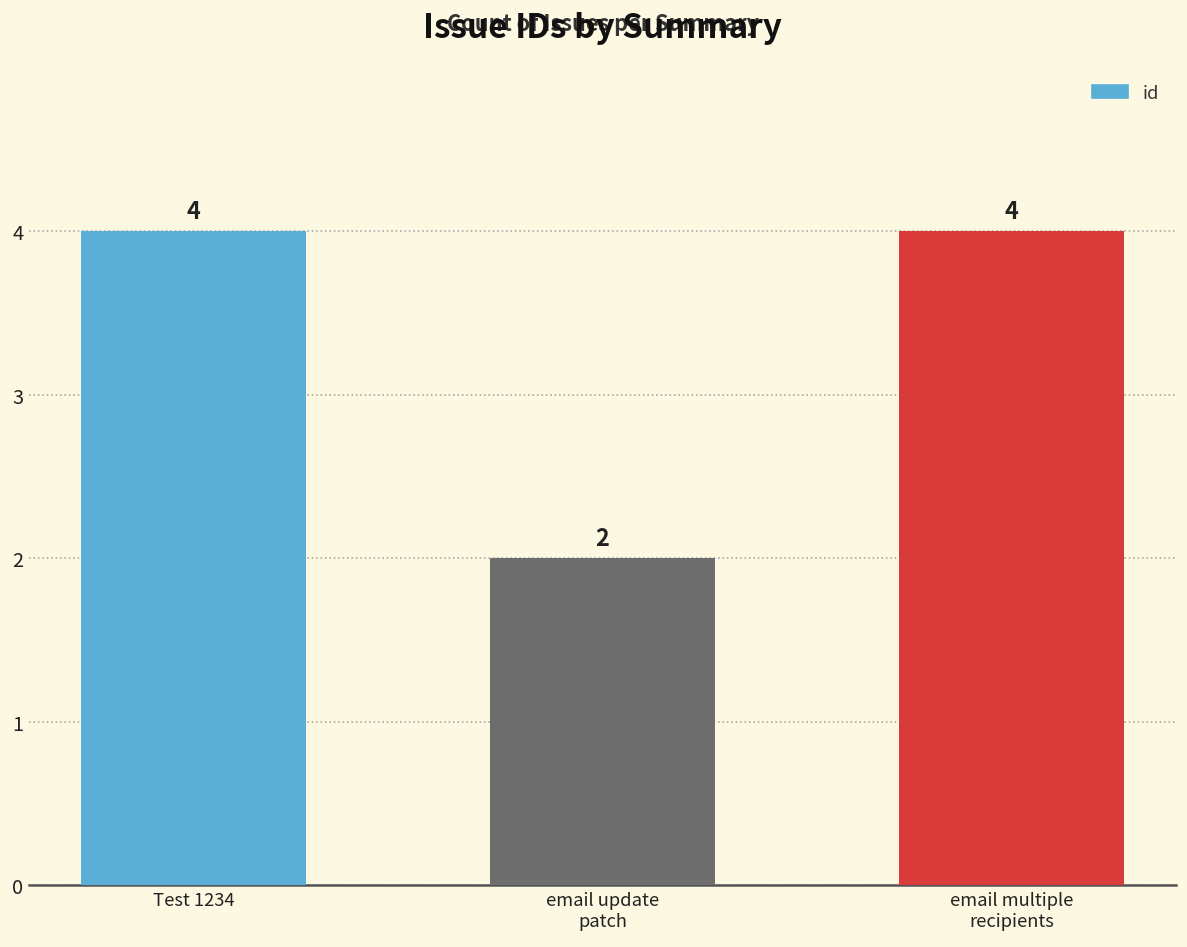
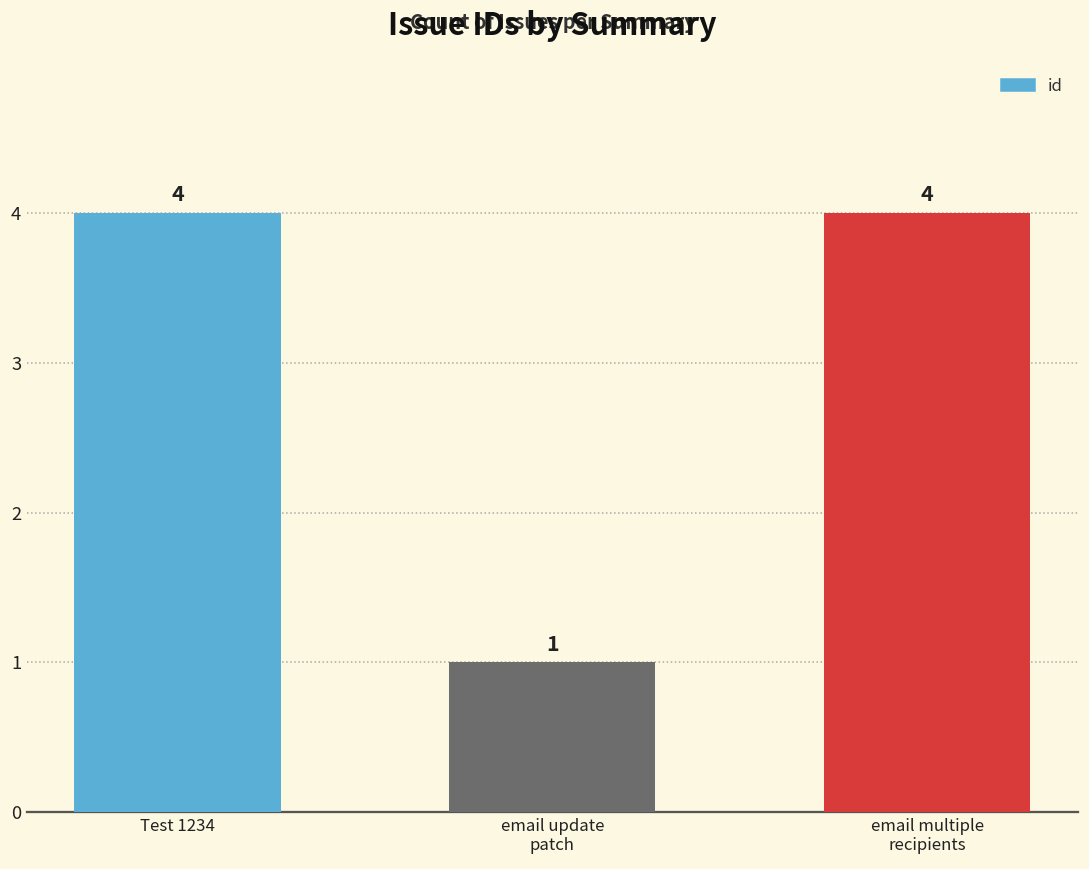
email update patch: 2 -> 1
